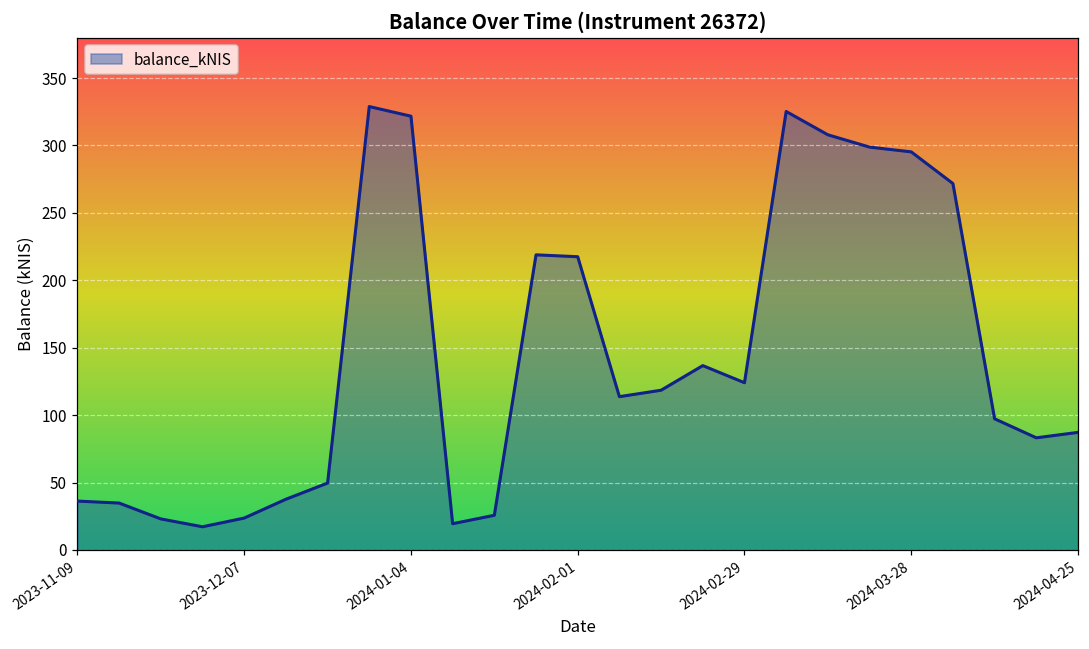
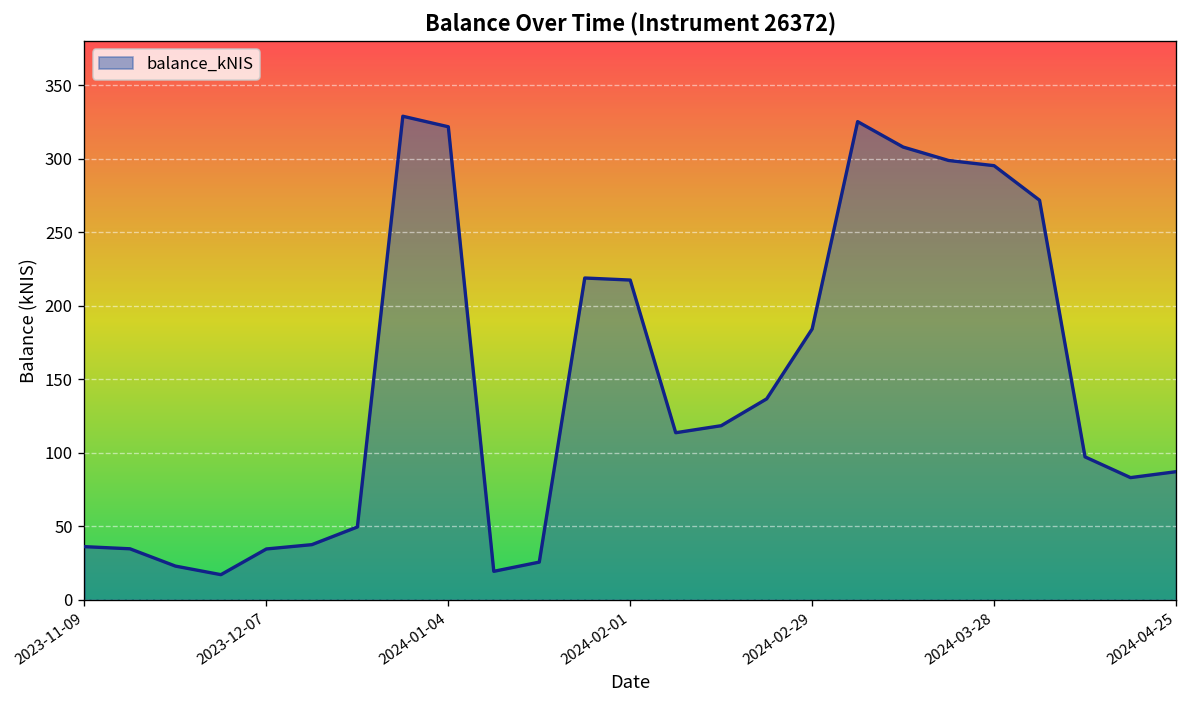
2023-12-07: 24 -> 35
2024-02-29: 124 -> 184
